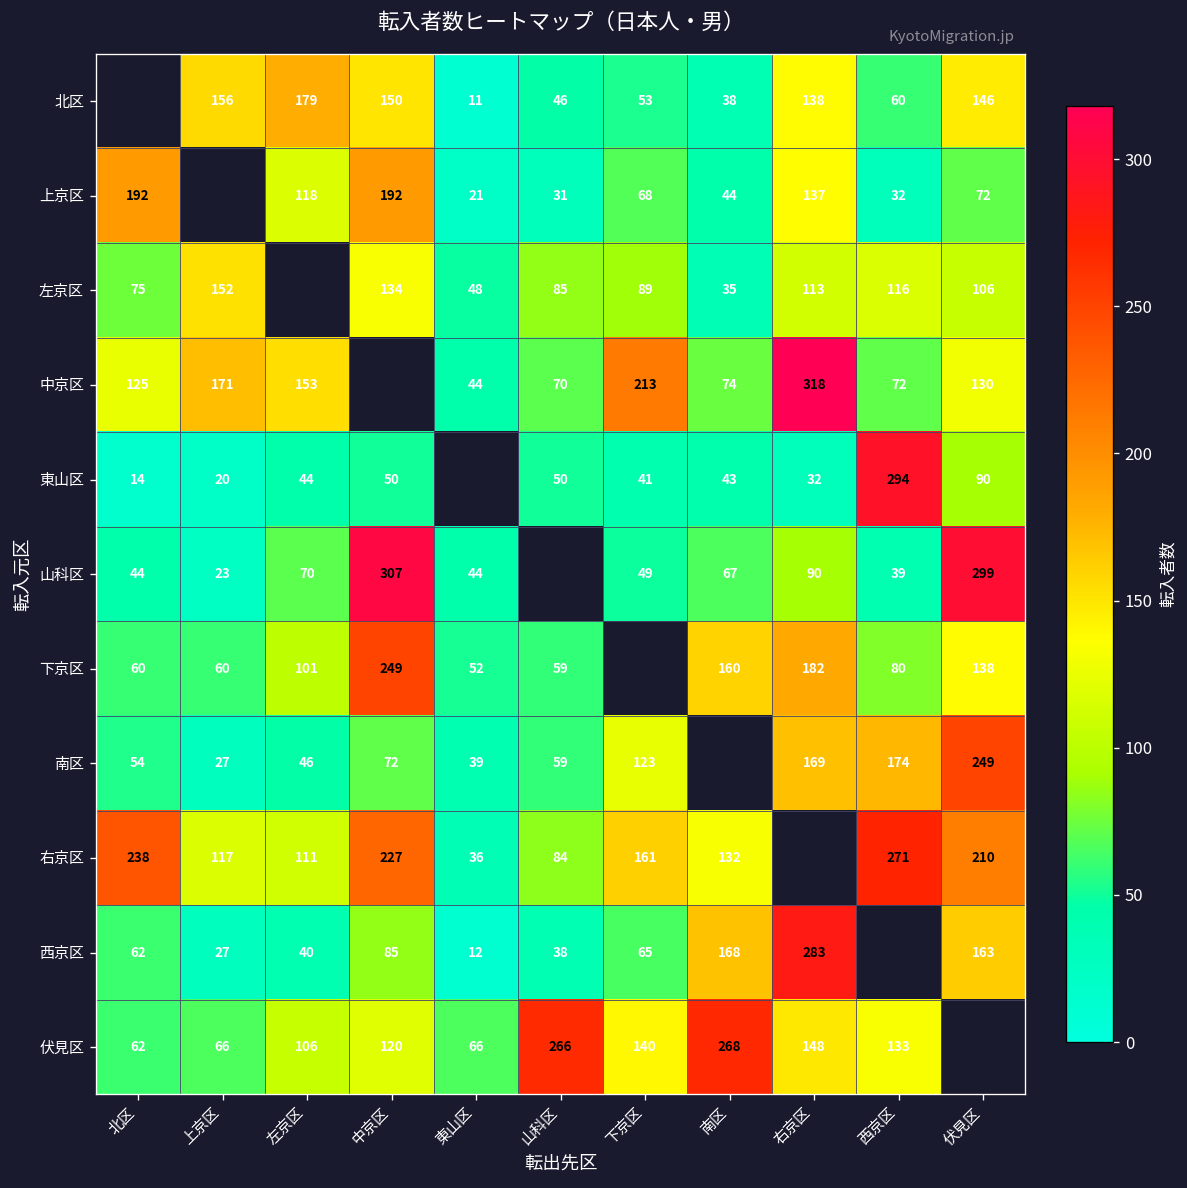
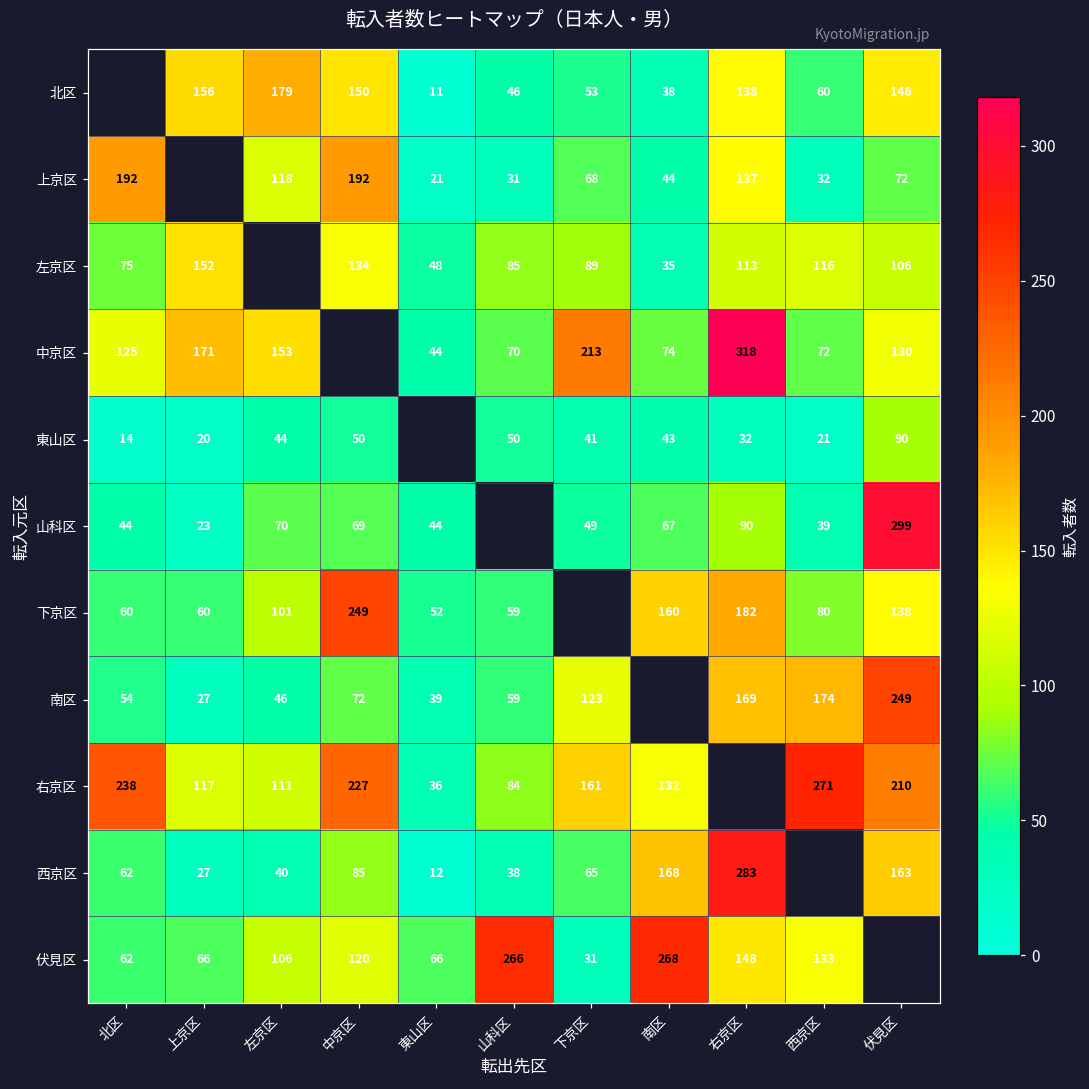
東山区, 西京区: 294 -> 21
山科区, 中京区: 307 -> 69
伏見区, 下京区: 140 -> 31
